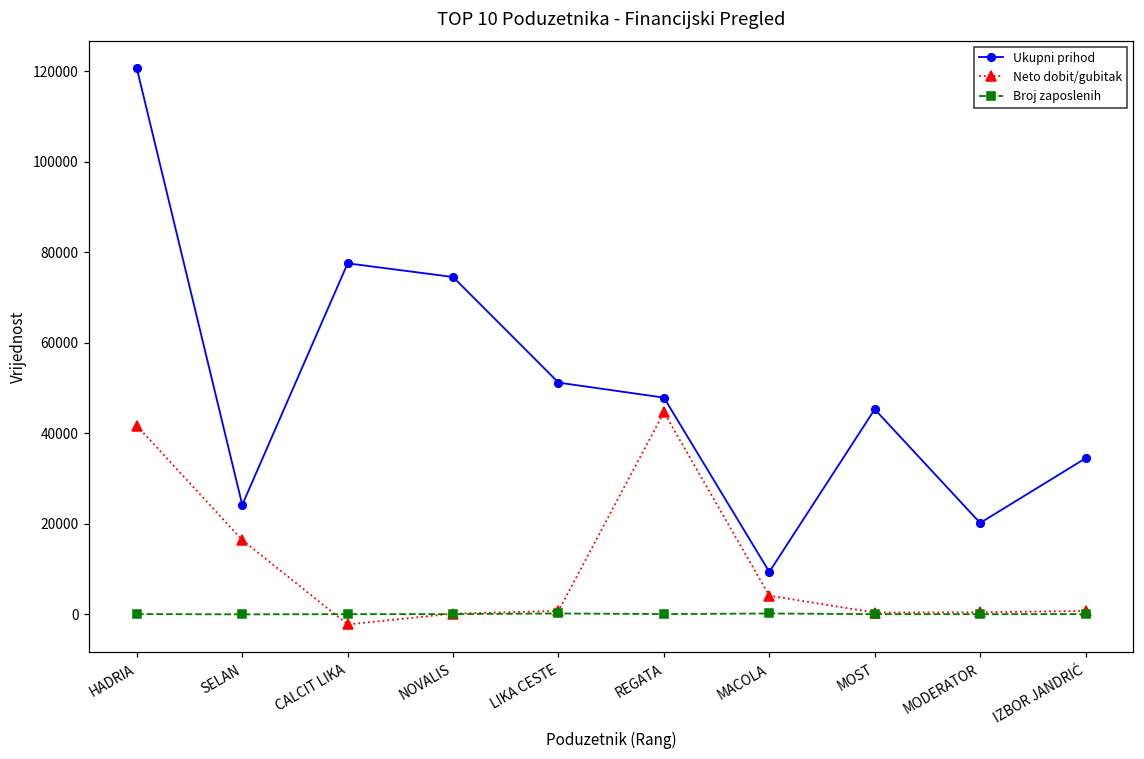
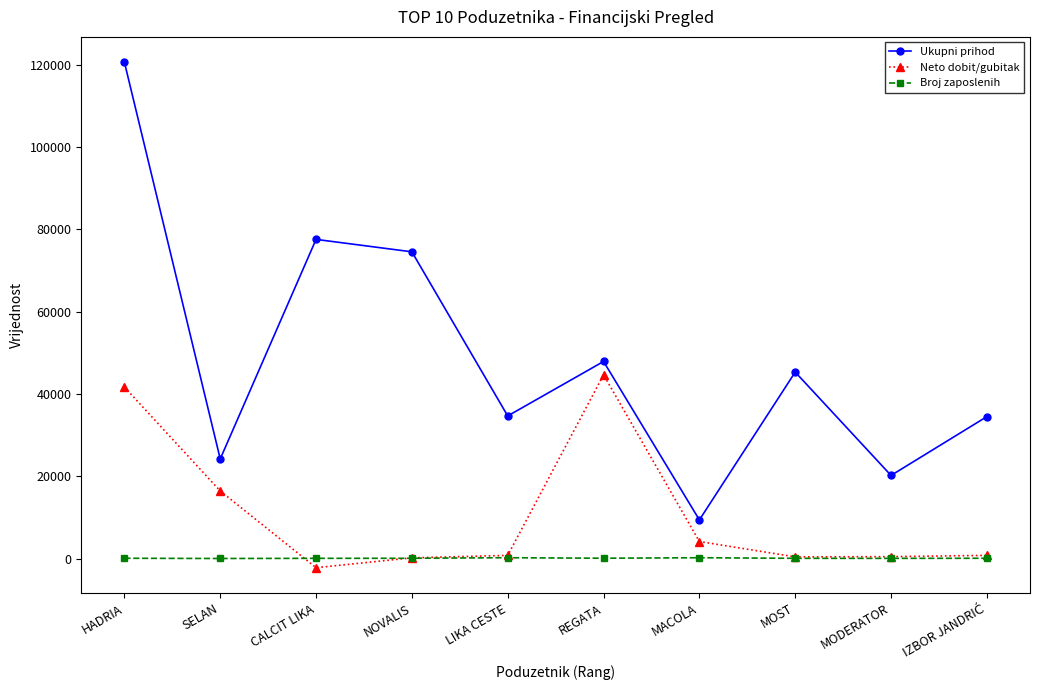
Ukupni prihod, LIKA CESTE: 51000 -> 35000
